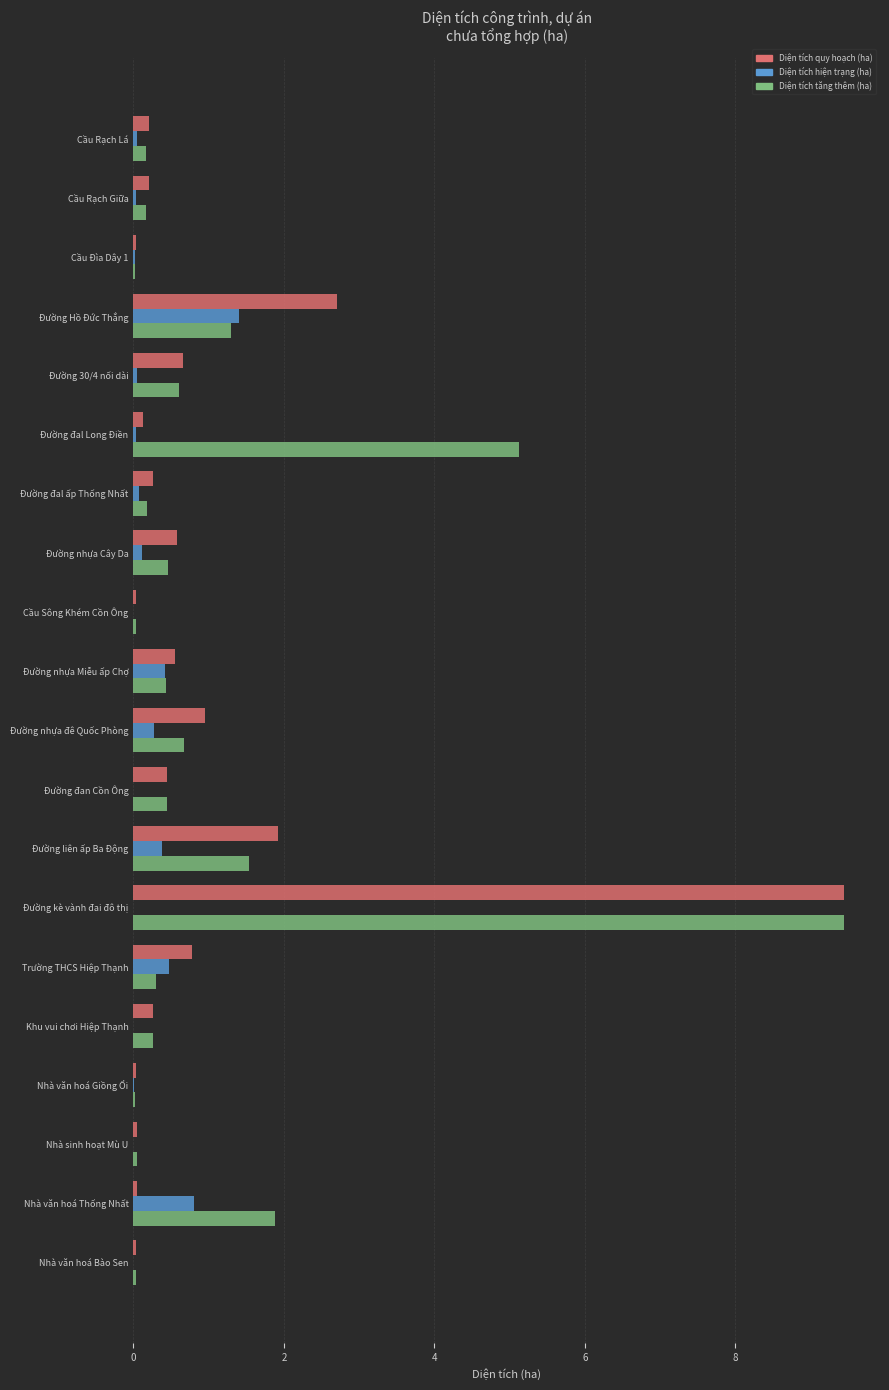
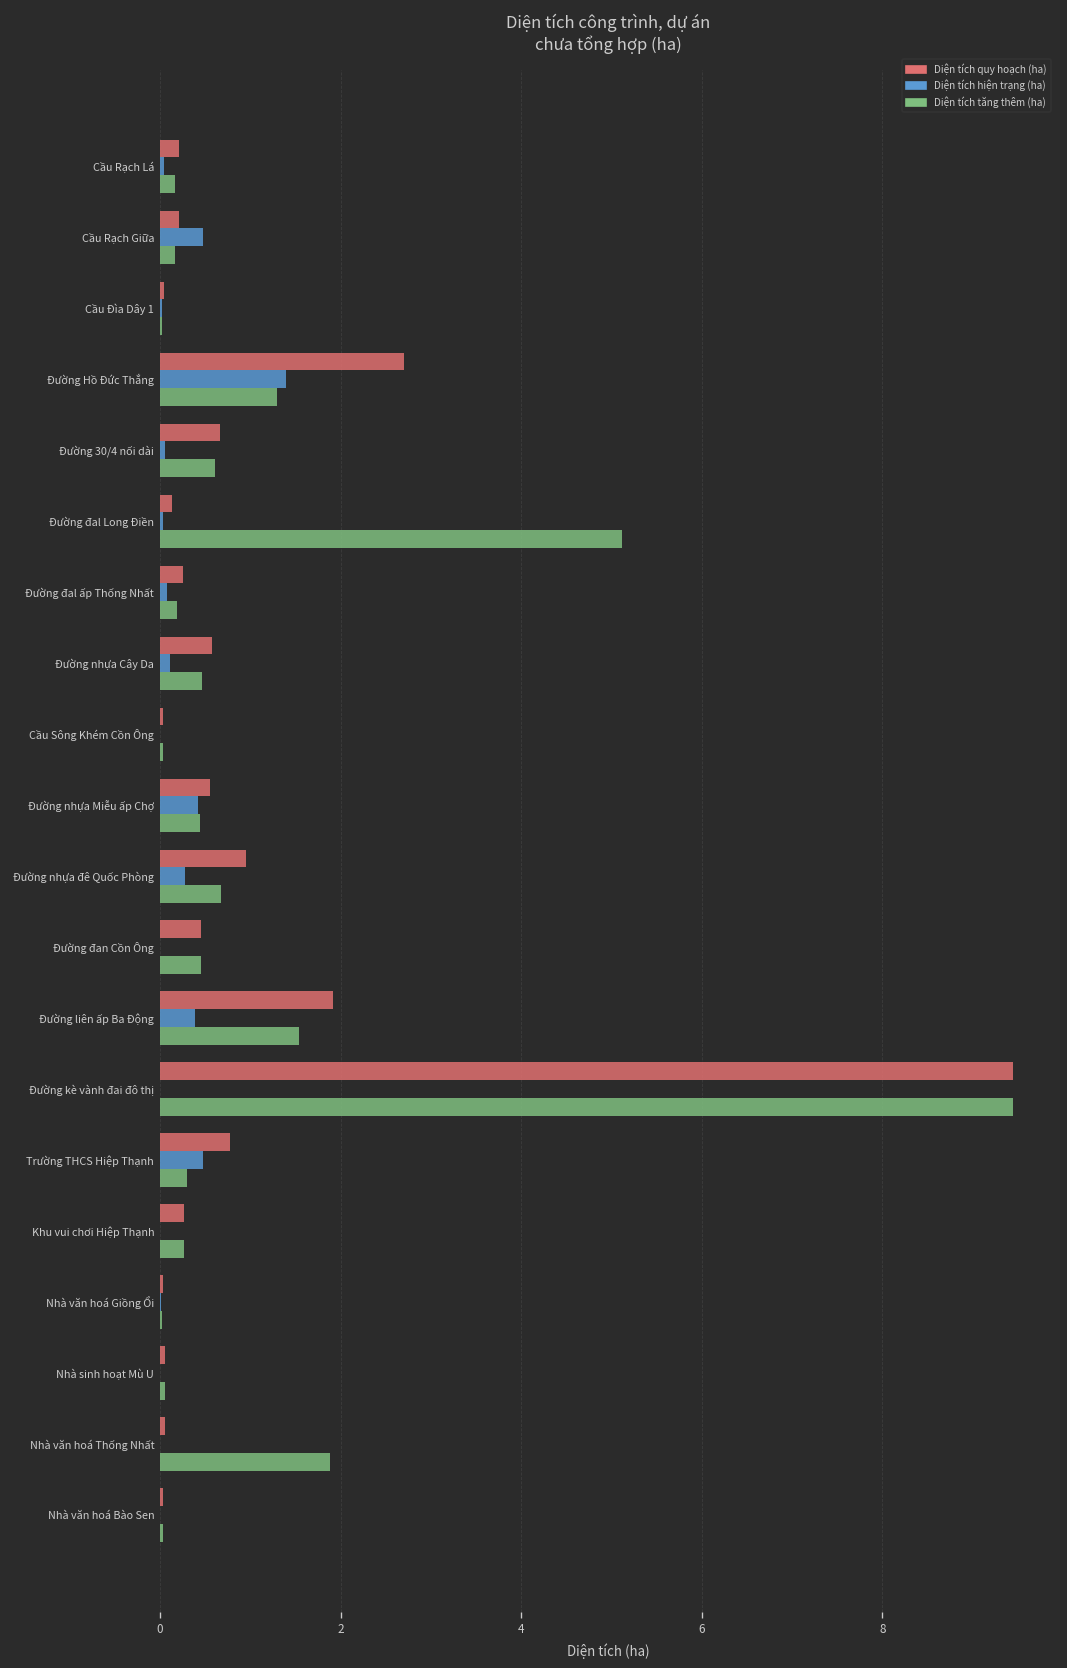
Diện tích hiện trạng (ha), Cầu Rạch Giữa: 0.0 -> 0.5
Diện tích hiện trạng (ha), Nhà văn hoá Thống Nhất: 0.8 -> 0.0
